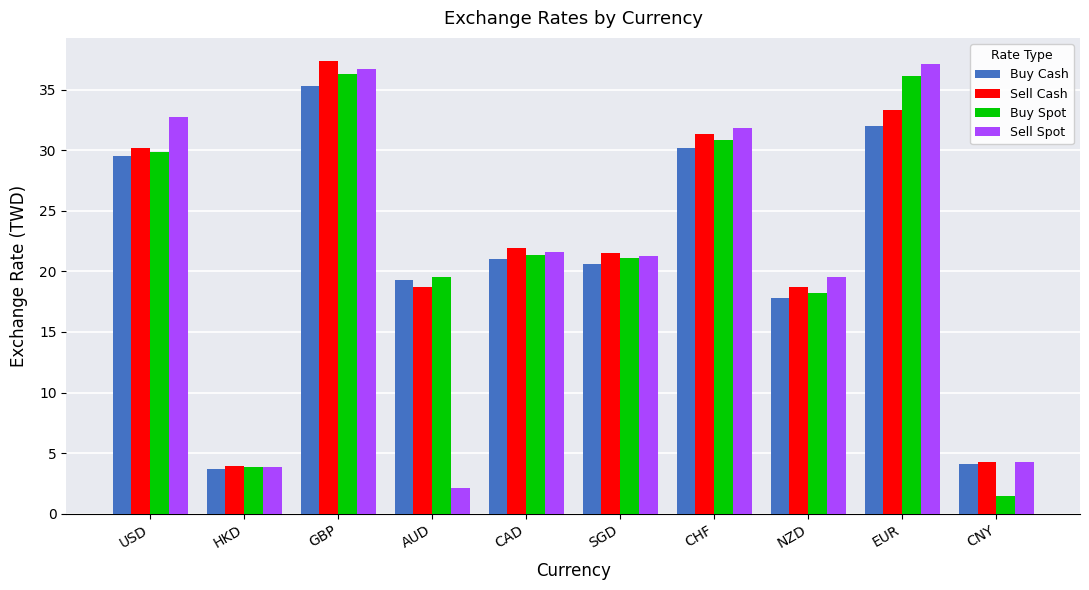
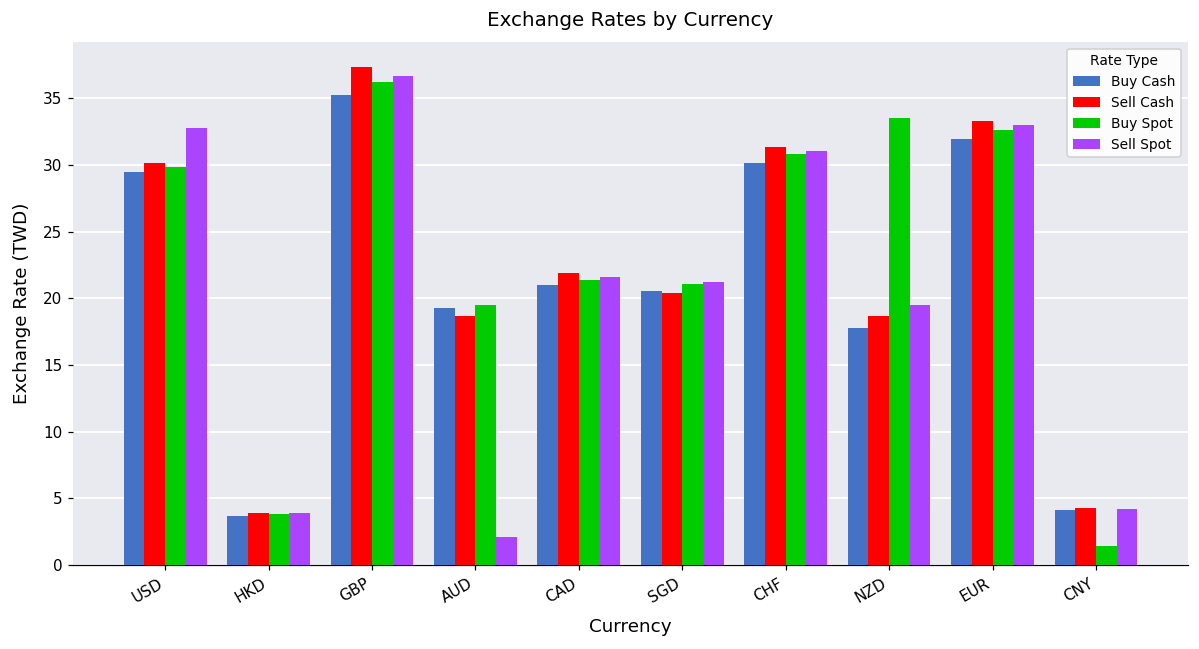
Sell Cash, SGD: 21.5 -> 20.4
Sell Spot, CHF: 31.8 -> 31.1
Buy Spot, NZD: 18.2 -> 33.5
Buy Spot, EUR: 36.1 -> 32.6
Sell Spot, EUR: 37.1 -> 33.0
